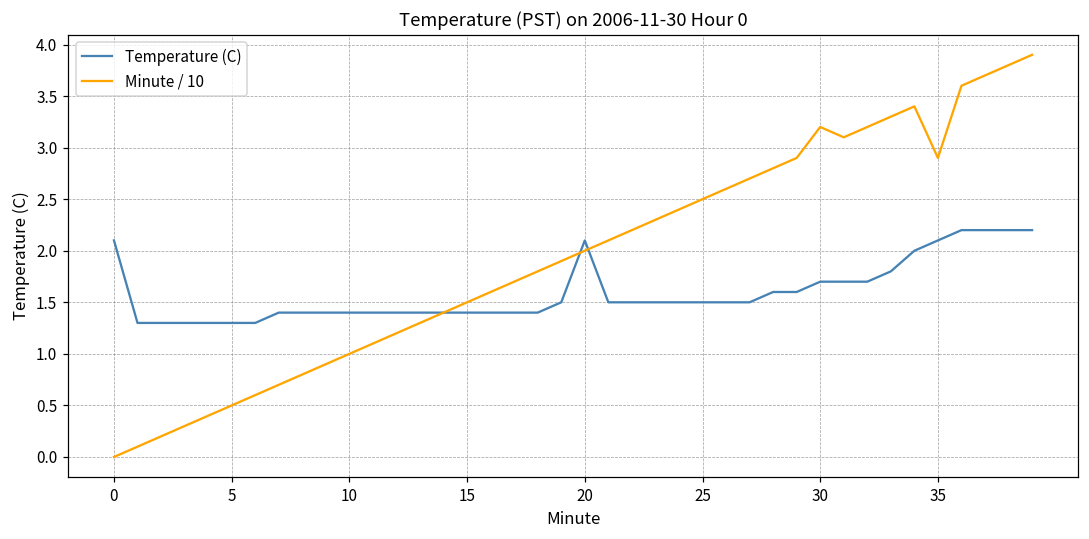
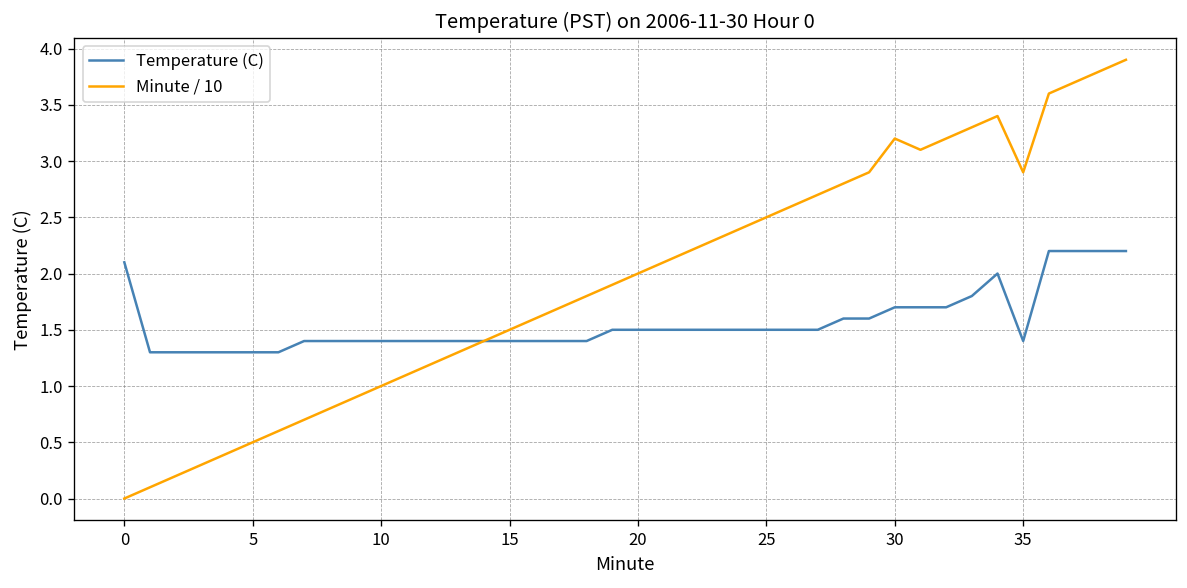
Temperature (C), 20: 2.1 -> 1.5
Temperature (C), 35: 2.1 -> 1.4
